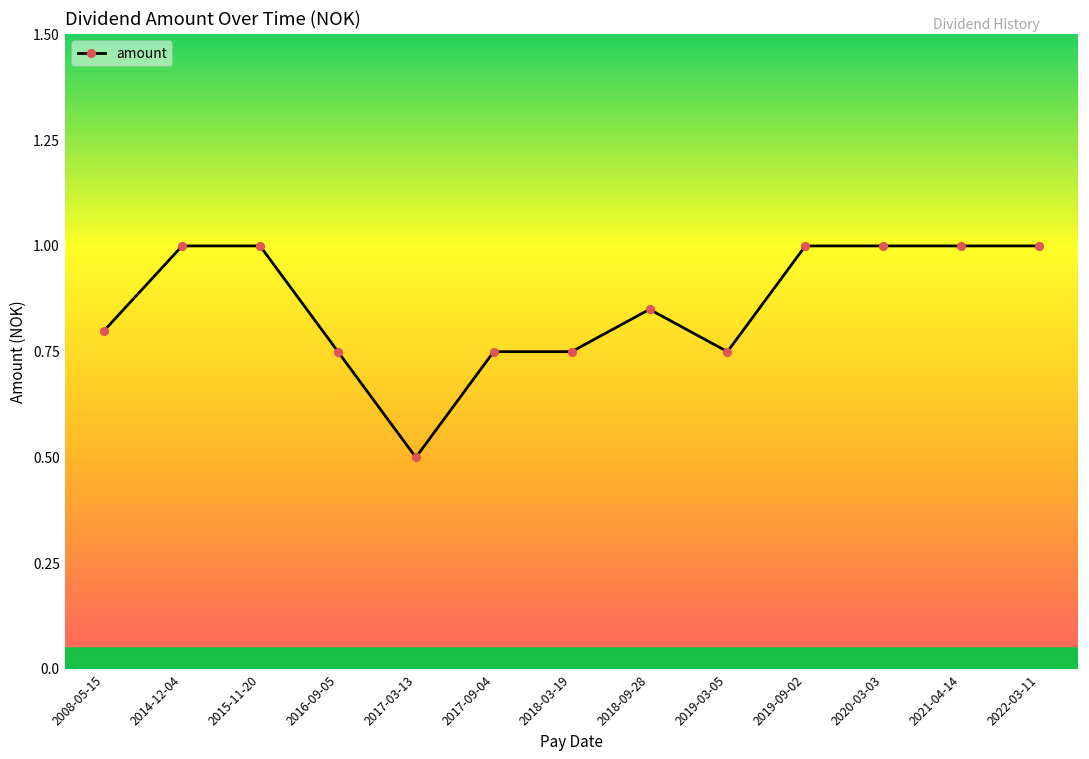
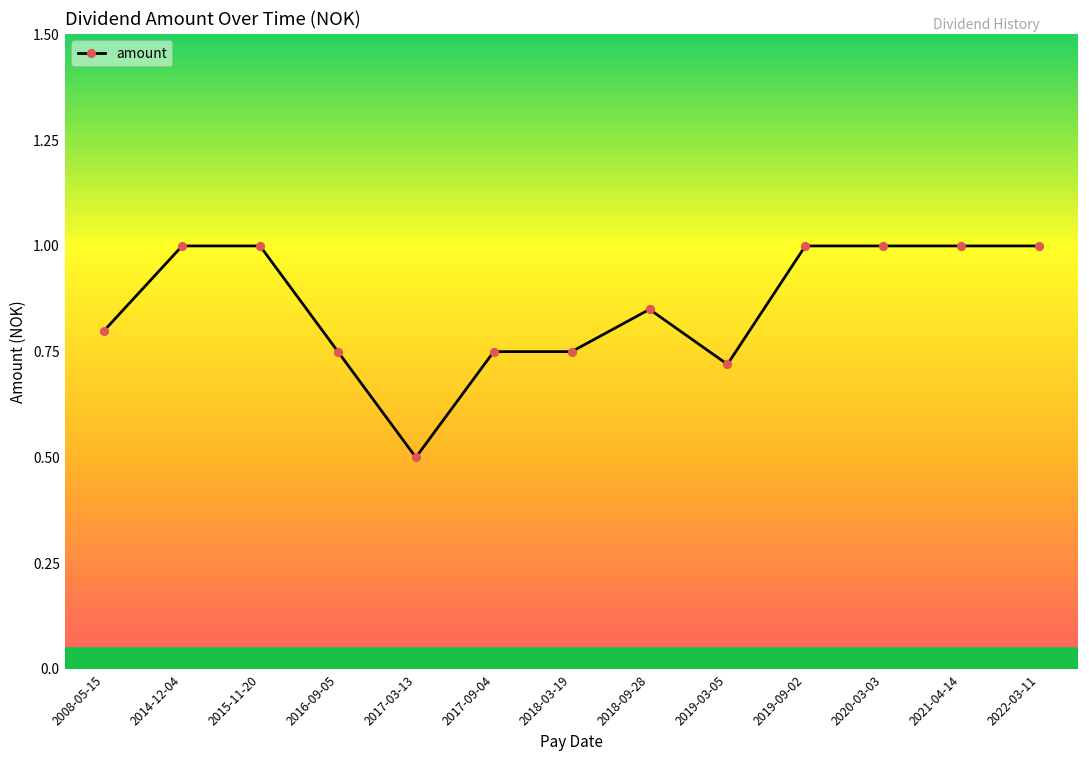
2019-03-05: 0.75 -> 0.72
